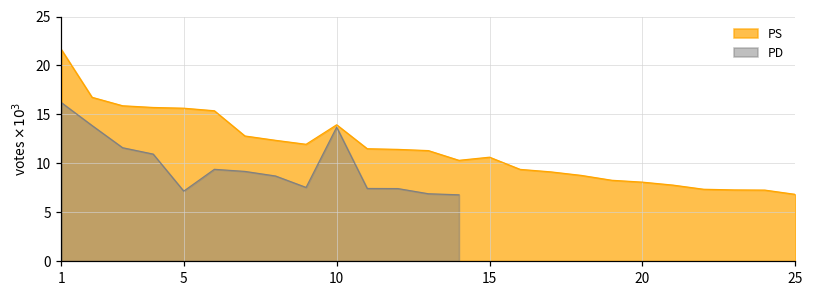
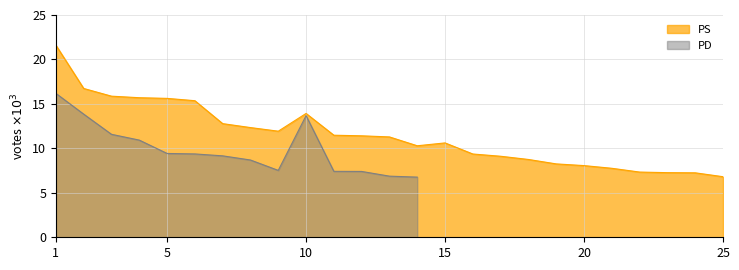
PD, 5: 7 -> 9
